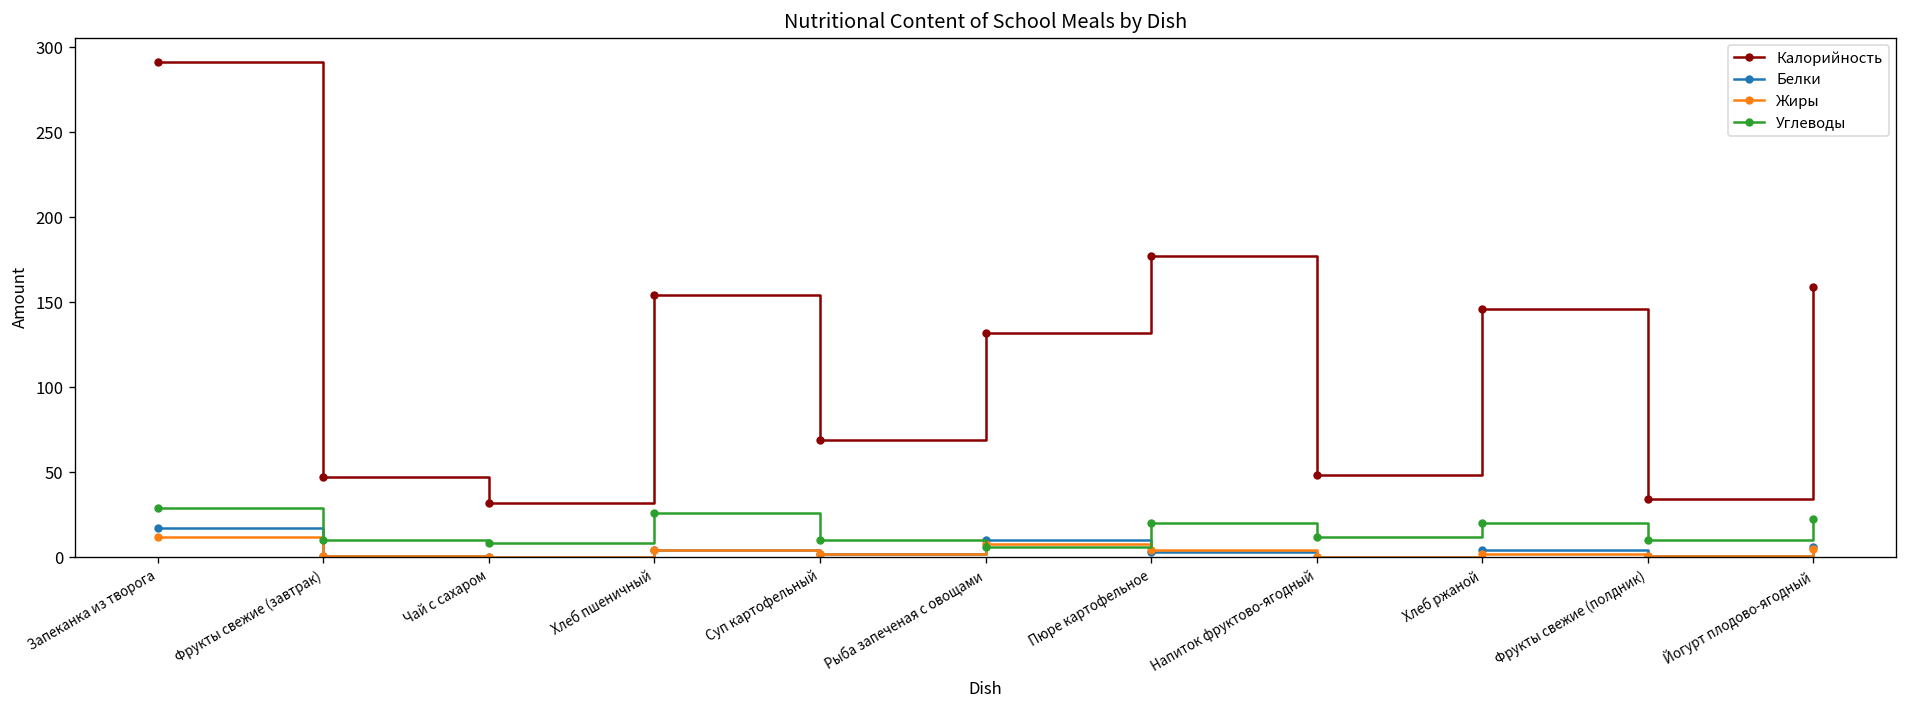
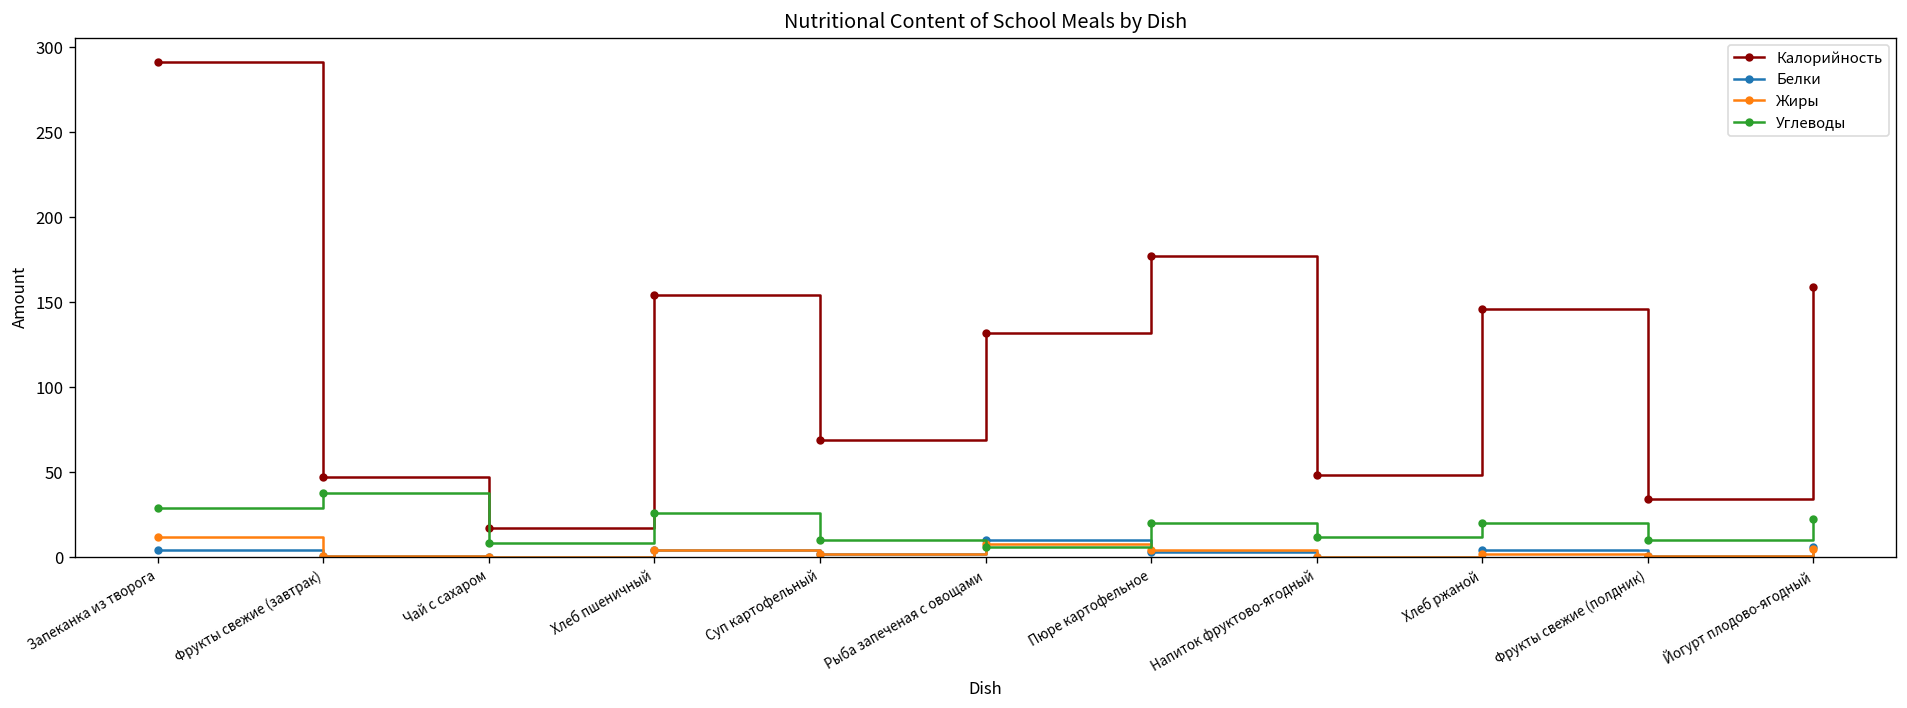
Белки, Запеканка из творога: 17 -> 4
Углеводы, Фрукты свежие (завтрак): 10 -> 38
Калорийность, Чай с сахаром: 32 -> 17
